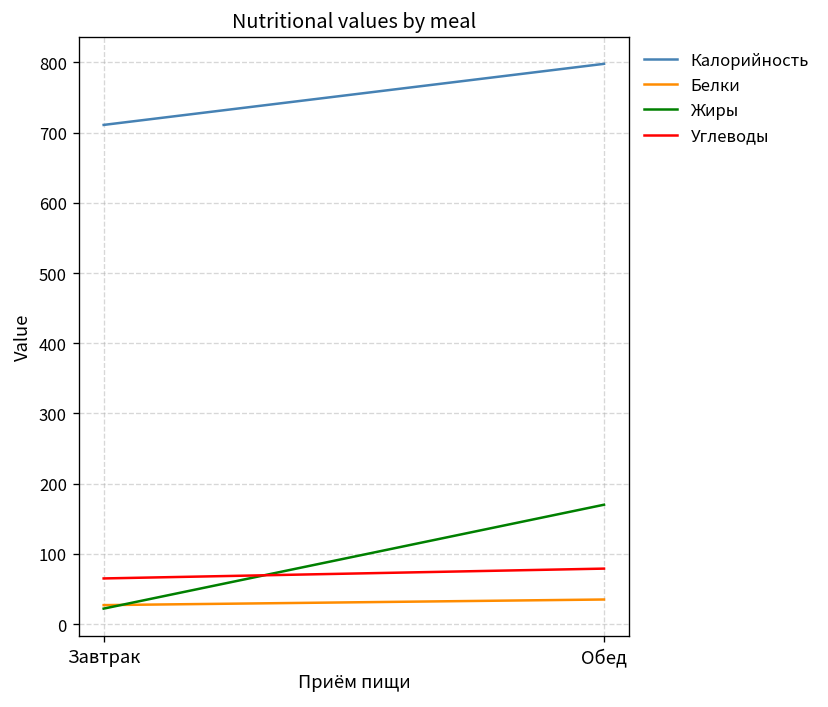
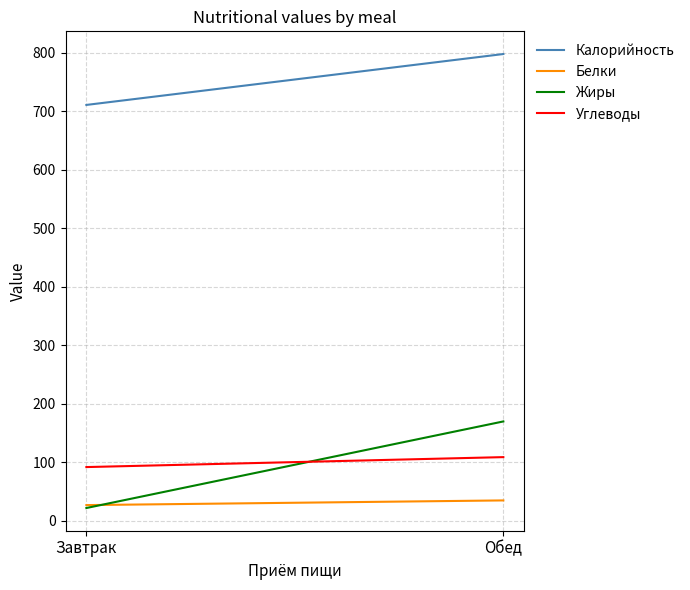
Углеводы, Завтрак: 70 -> 90
Углеводы, Обед: 80 -> 110
